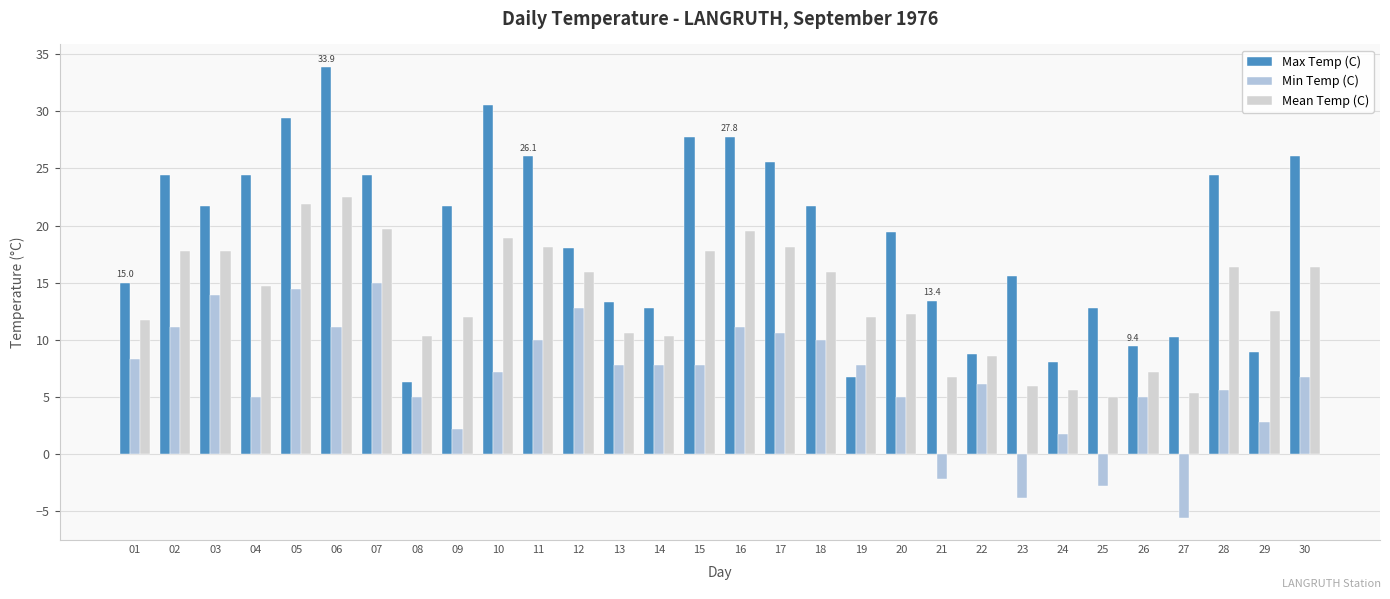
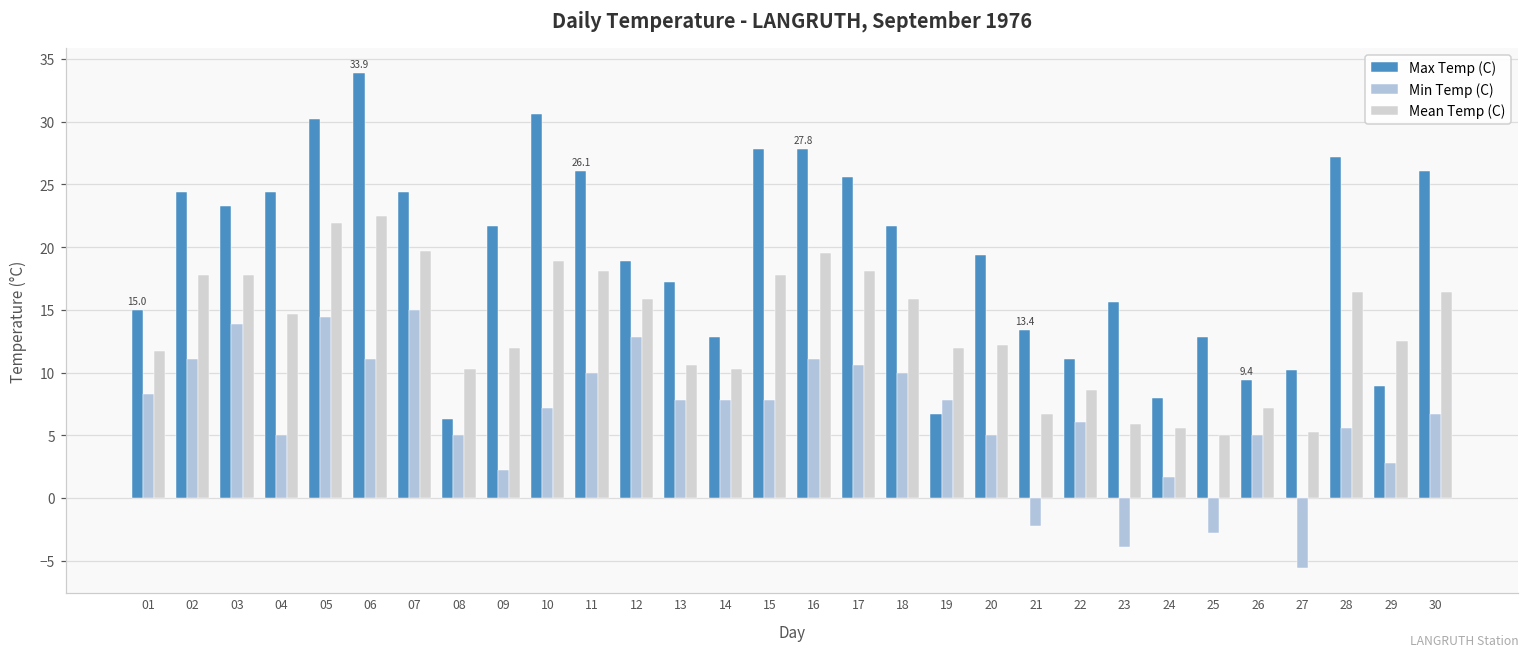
Max Temp (C), 03: 21.7 -> 23.3
Max Temp (C), 05: 29.4 -> 30.2
Max Temp (C), 12: 18.0 -> 18.9
Max Temp (C), 13: 13.3 -> 17.2
Max Temp (C), 22: 8.7 -> 11.1
Max Temp (C), 28: 24.4 -> 27.2
